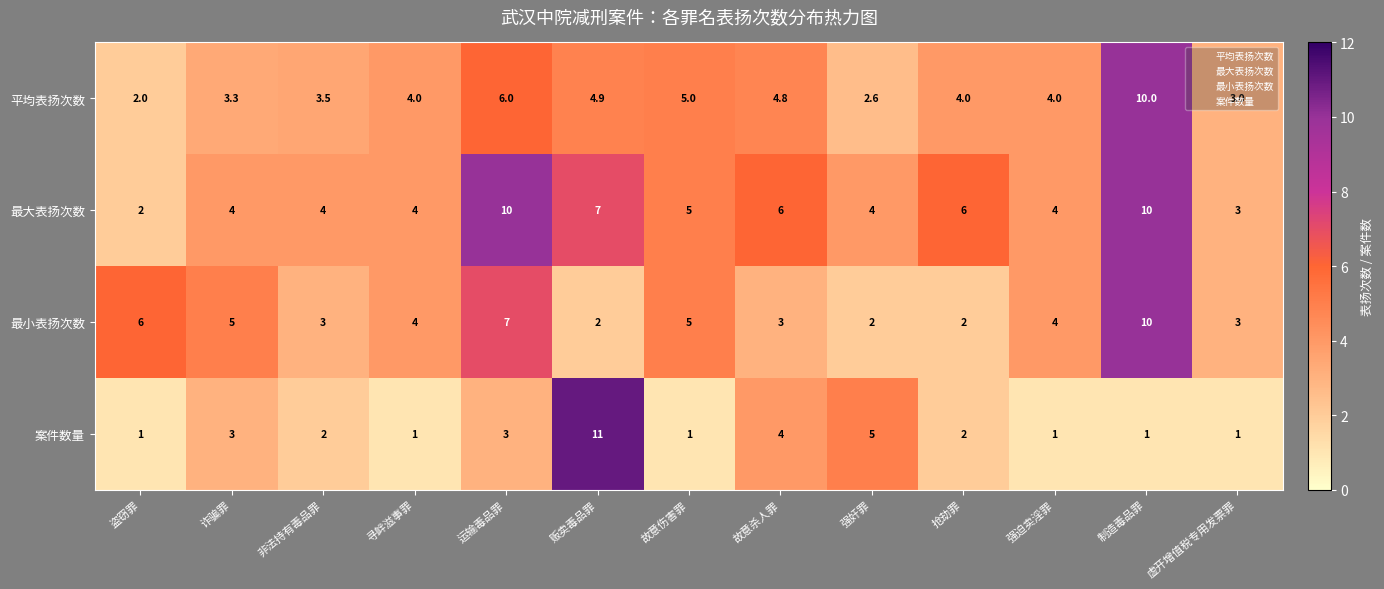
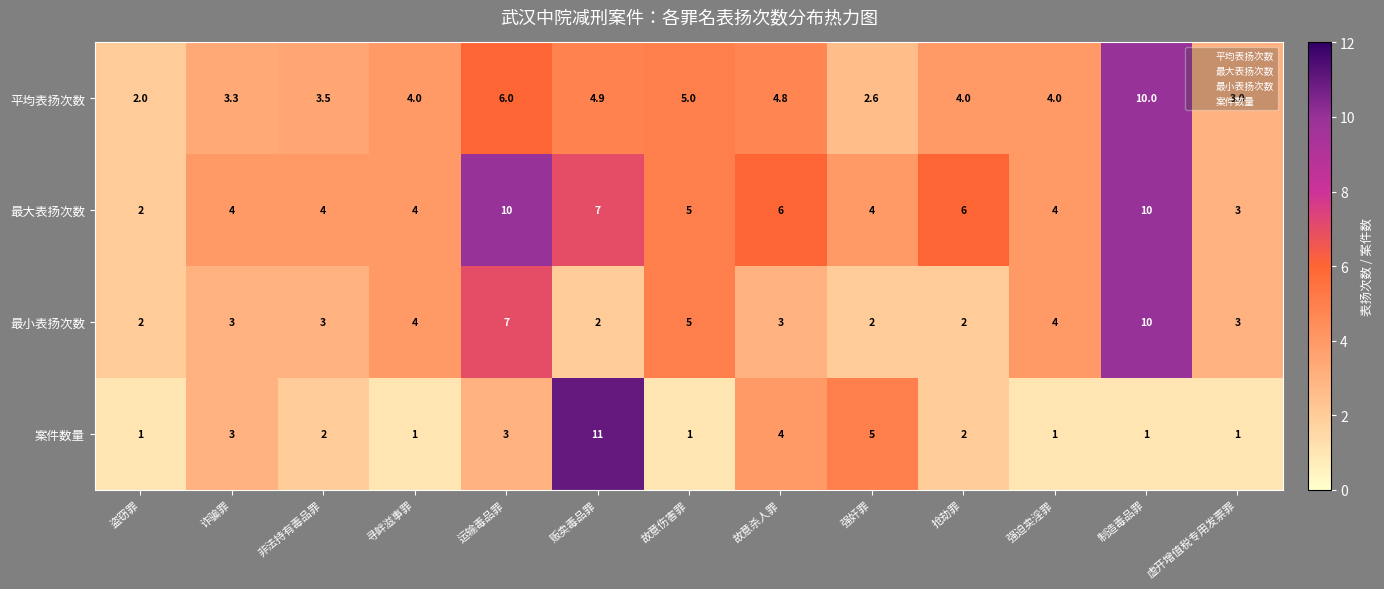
最小表扬次数, 盗窃罪: 6 -> 2
最小表扬次数, 诈骗罪: 5 -> 3
